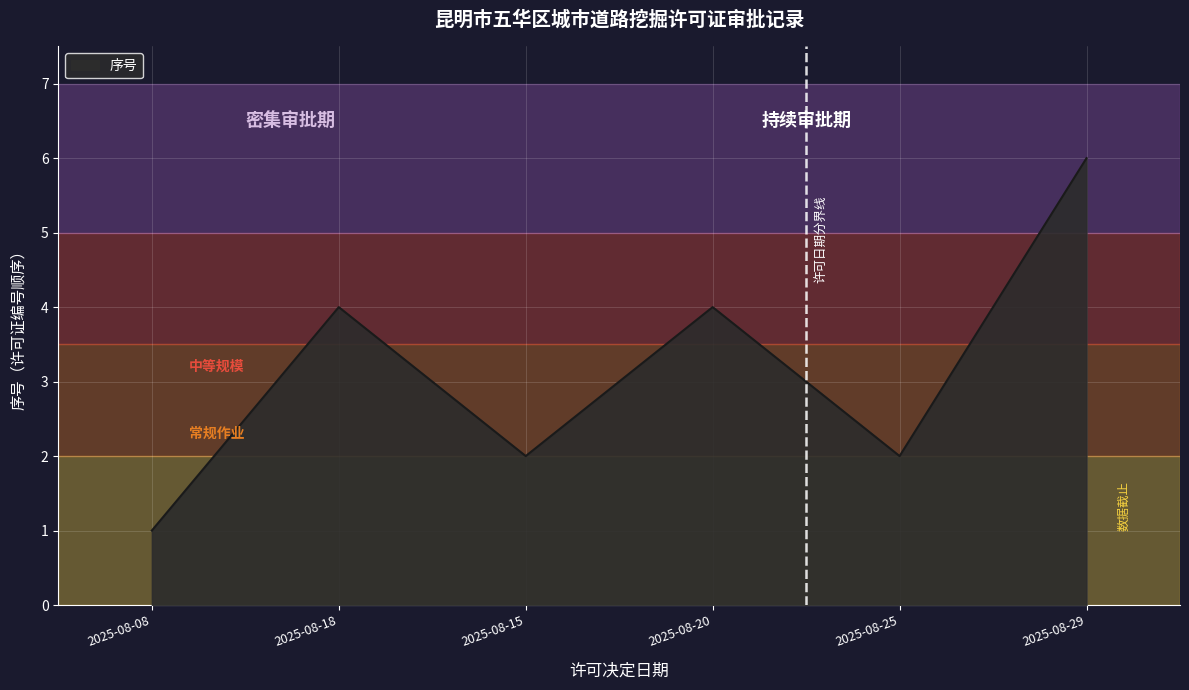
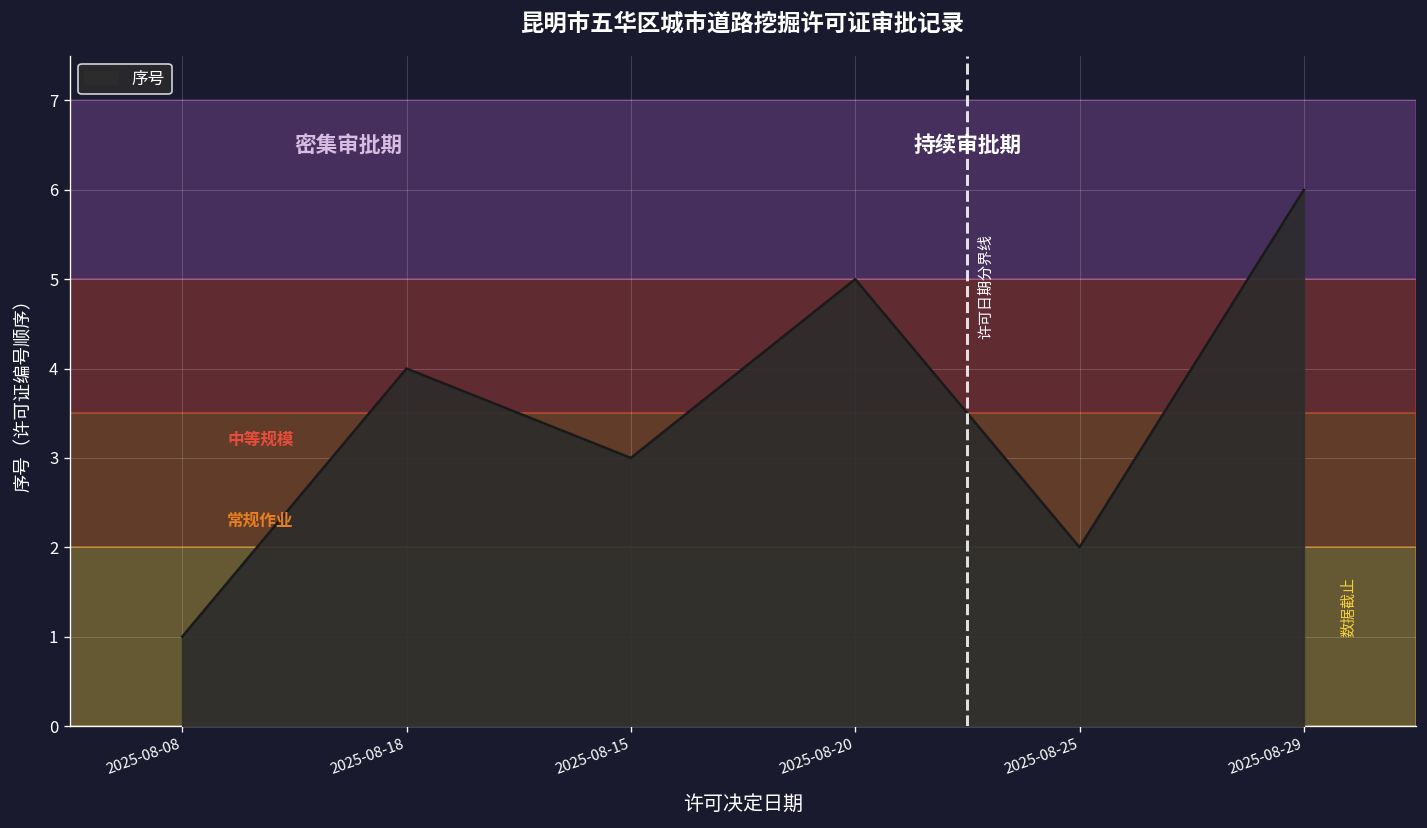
2025-08-15: 2 -> 3
2025-08-20: 4 -> 5
